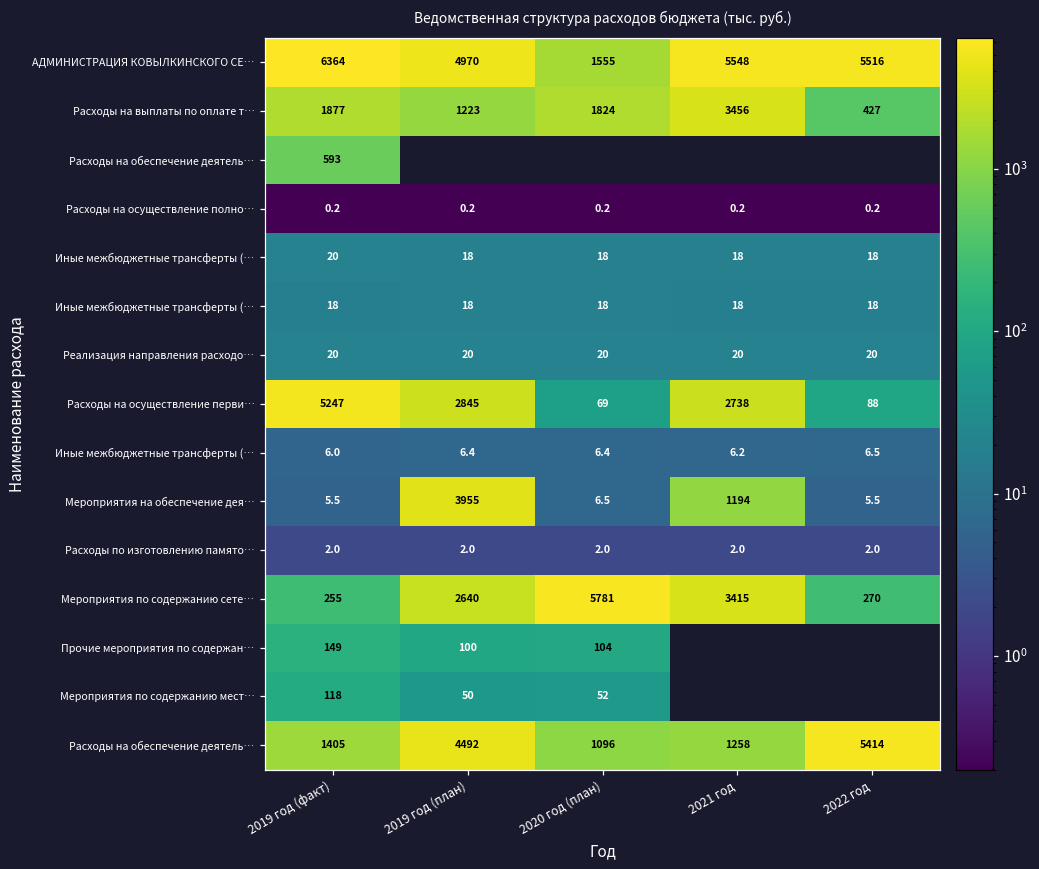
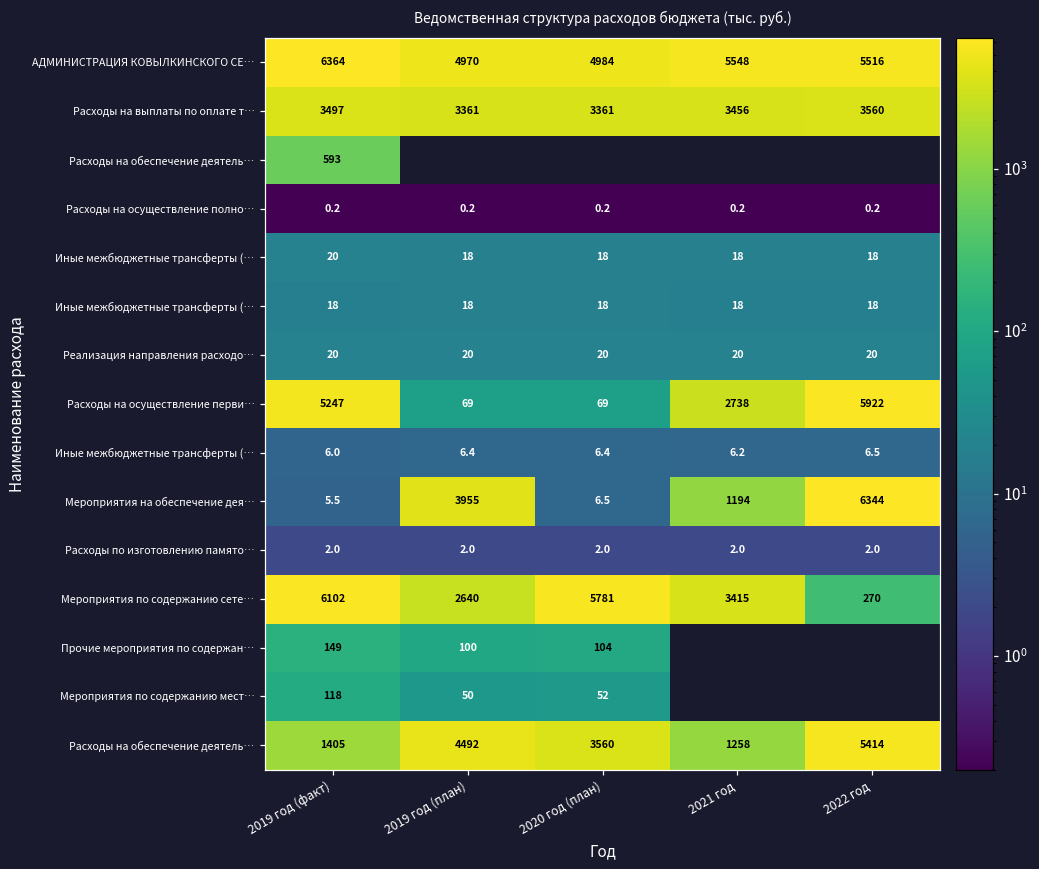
АДМИНИСТРАЦИЯ КОВЫЛКИНСКОГО СЕ…, 2020 год (план): 1555 -> 4984
Расходы на выплаты по оплате т…, 2019 год (факт): 1877 -> 3497
Расходы на выплаты по оплате т…, 2019 год (план): 1223 -> 3361
Расходы на выплаты по оплате т…, 2020 год (план): 1824 -> 3361
Расходы на выплаты по оплате т…, 2022 год: 427 -> 3560
Расходы на осуществление перви…, 2019 год (план): 2845 -> 69
Расходы на осуществление перви…, 2022 год: 88 -> 5922
Мероприятия на обеспечение дея…, 2022 год: 5.5 -> 6344
Мероприятия по содержанию сете…, 2019 год (факт): 255 -> 6102
Расходы на обеспечение деятель…, 2020 год (план): 1096 -> 3560
